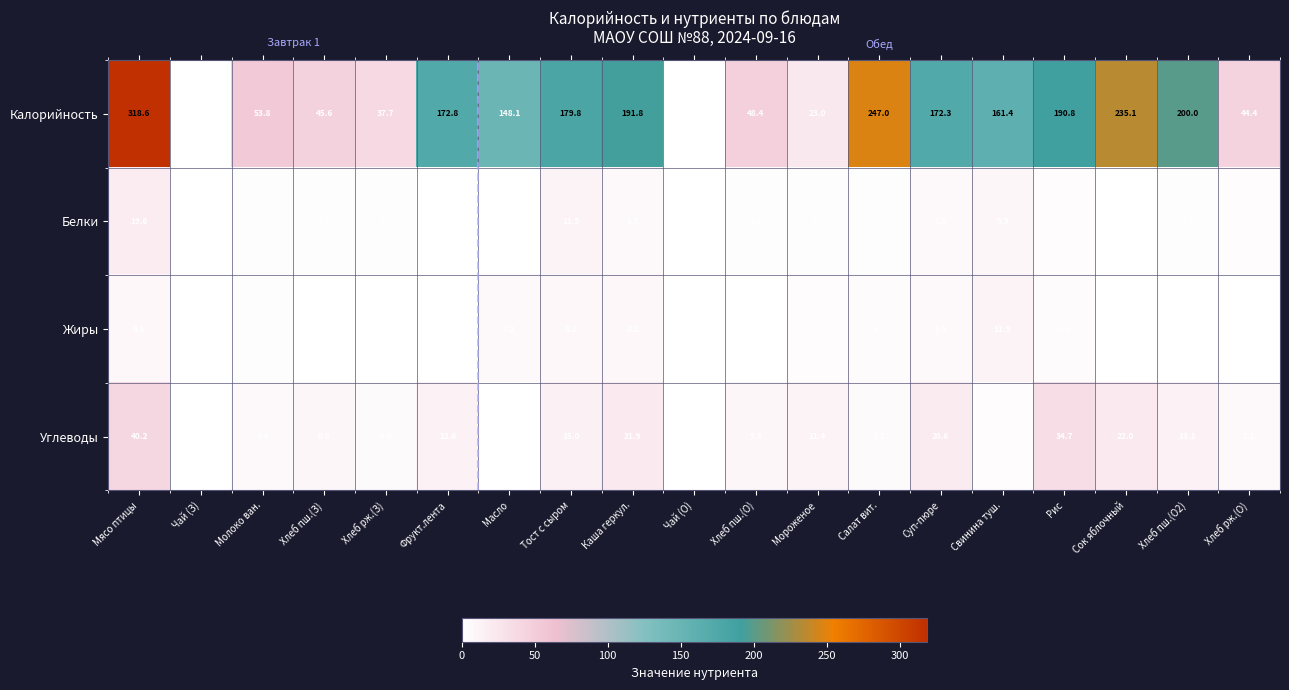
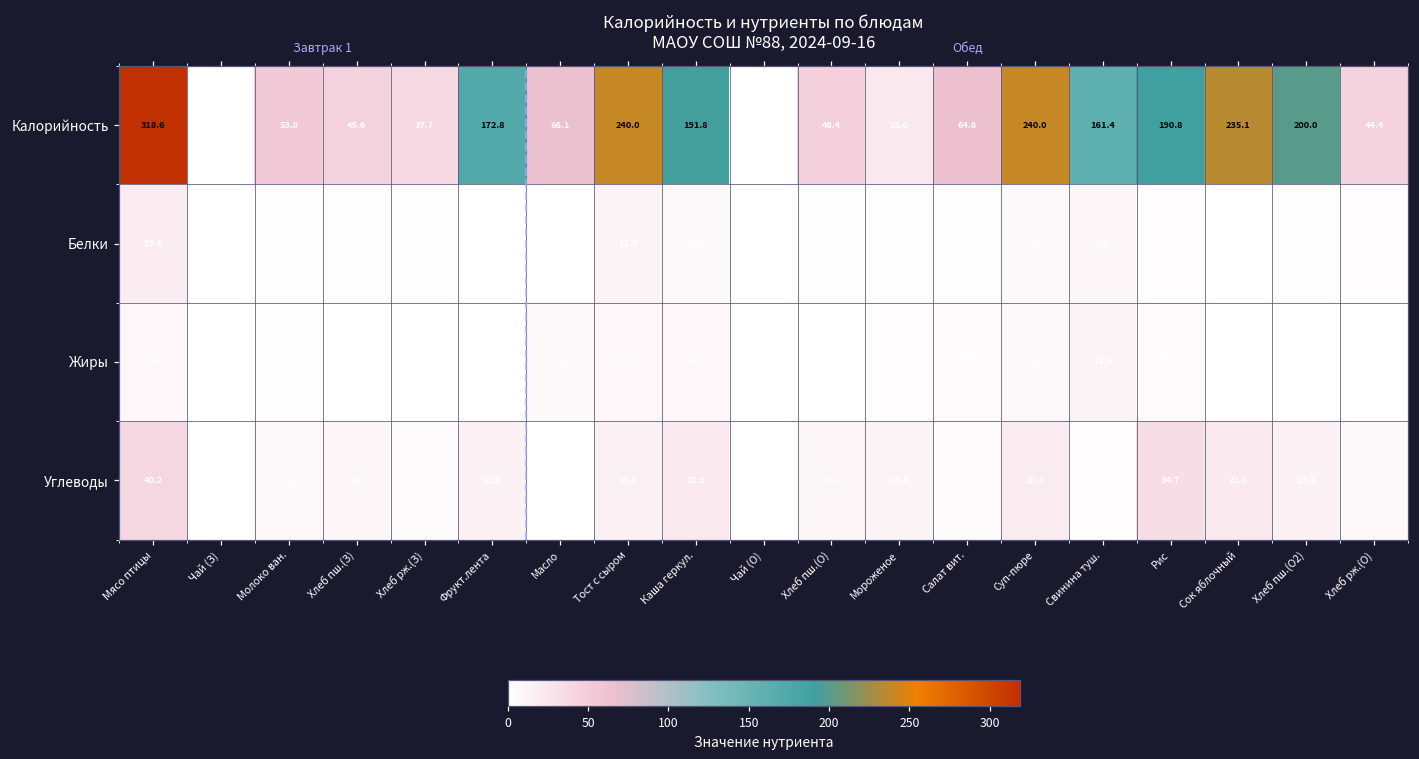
Калорийность, Масло: 148.1 -> 66.1
Калорийность, Тост с сыром: 179.8 -> 240.0
Калорийность, Салат вит.: 247.0 -> 64.8
Калорийность, Суп-пюре: 172.3 -> 240.0
